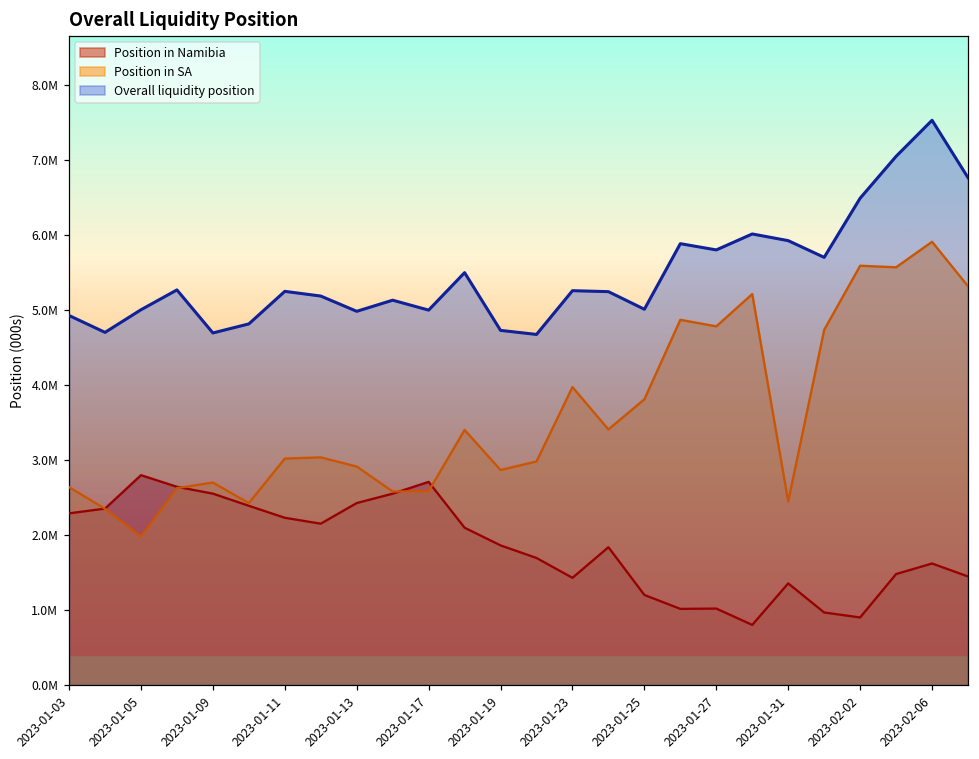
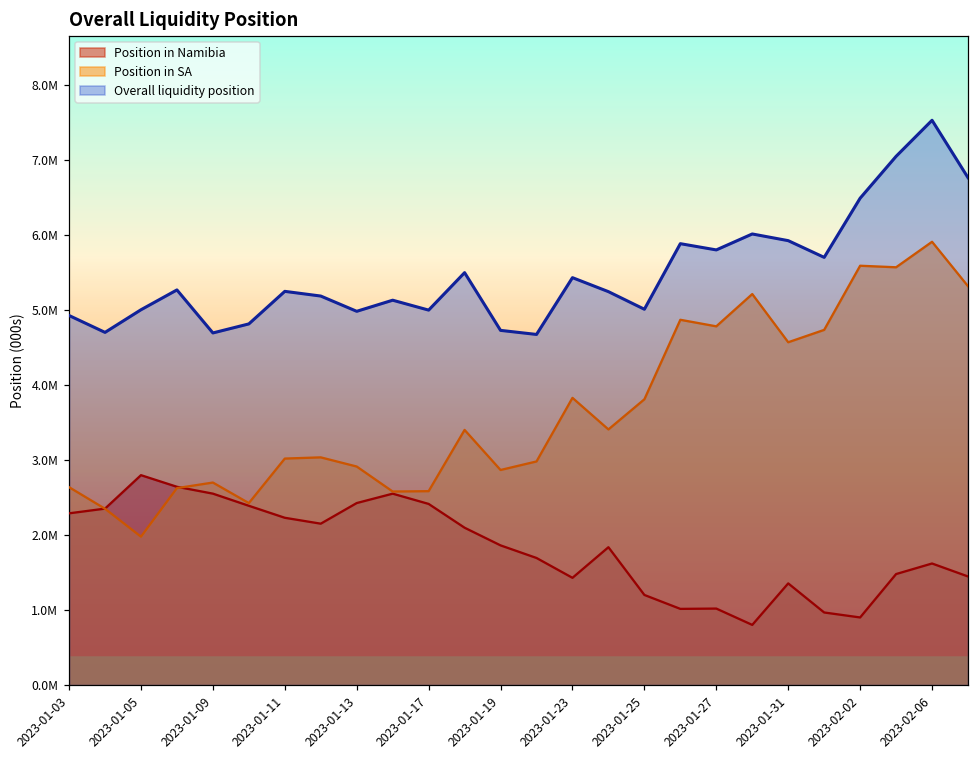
Position in Namibia, 2023-01-17: 2700000 -> 2400000
Position in SA, 2023-01-23: 4000000 -> 3800000
Overall liquidity position, 2023-01-23: 5300000 -> 5400000
Position in SA, 2023-01-31: 2400000 -> 4600000
